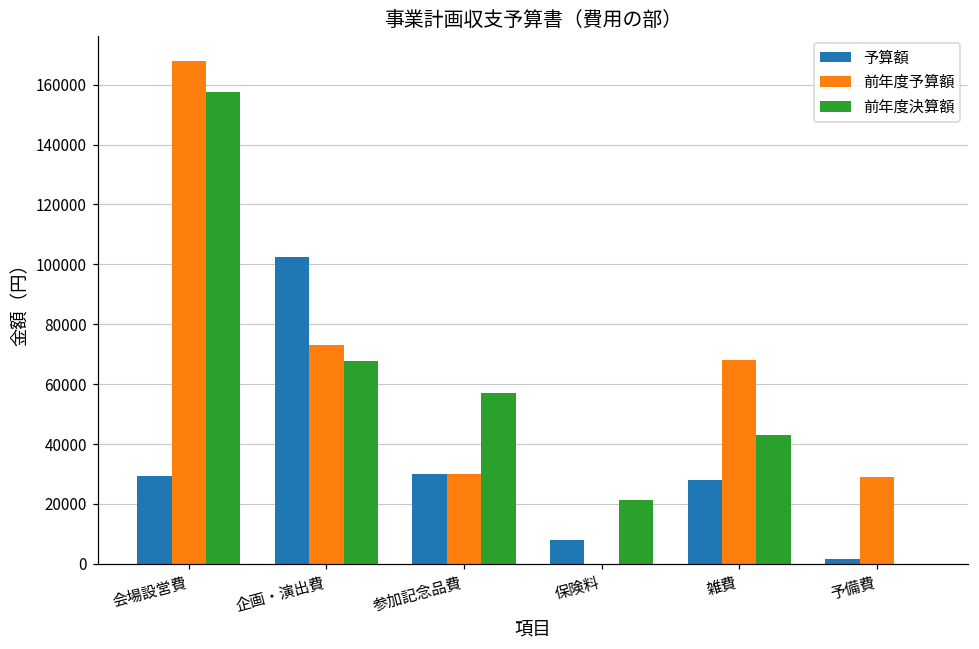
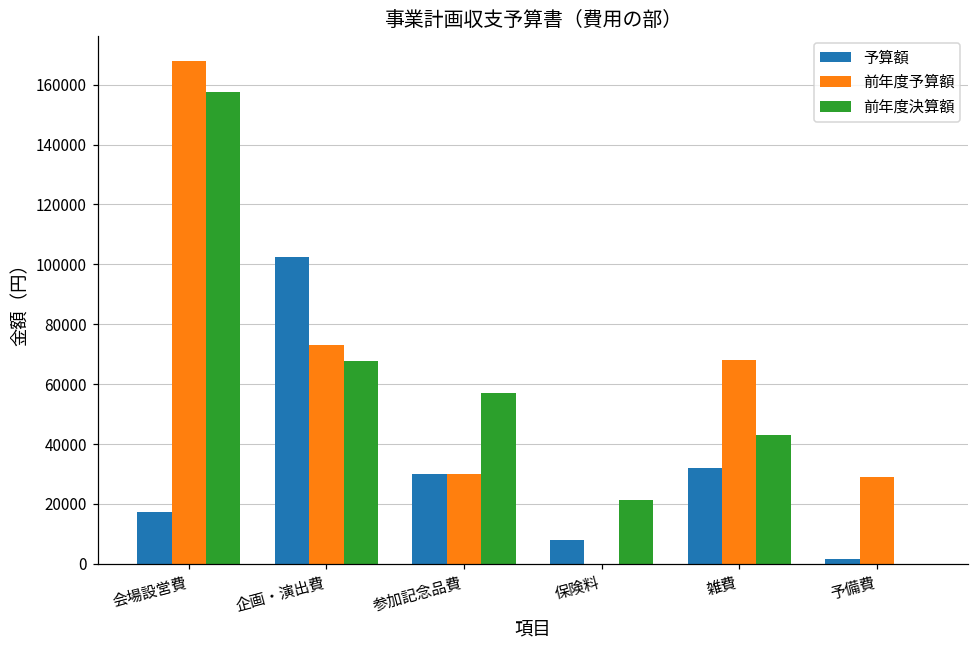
予算額, 会場設営費: 30000 -> 17000
予算額, 雑費: 28000 -> 32000
